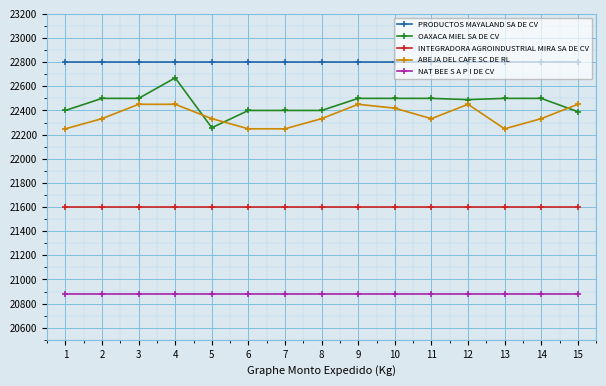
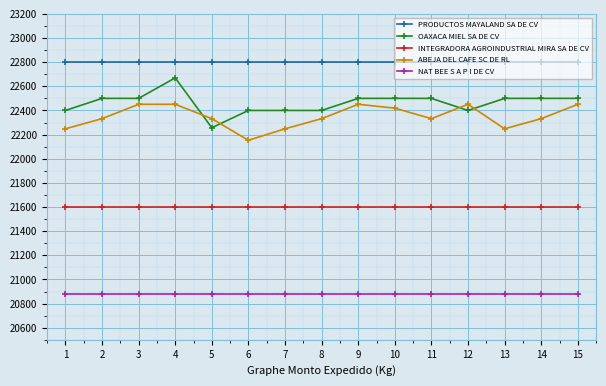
ABEJA DEL CAFE SC DE RL, 6: 22250 -> 22150
OAXACA MIEL SA DE CV, 12: 22490 -> 22400
OAXACA MIEL SA DE CV, 15: 22390 -> 22500
